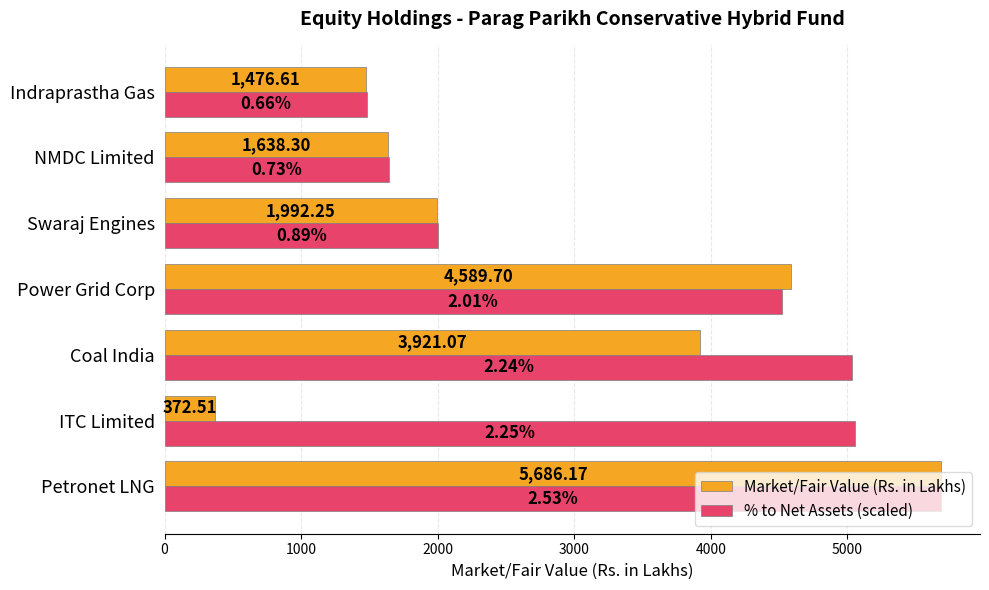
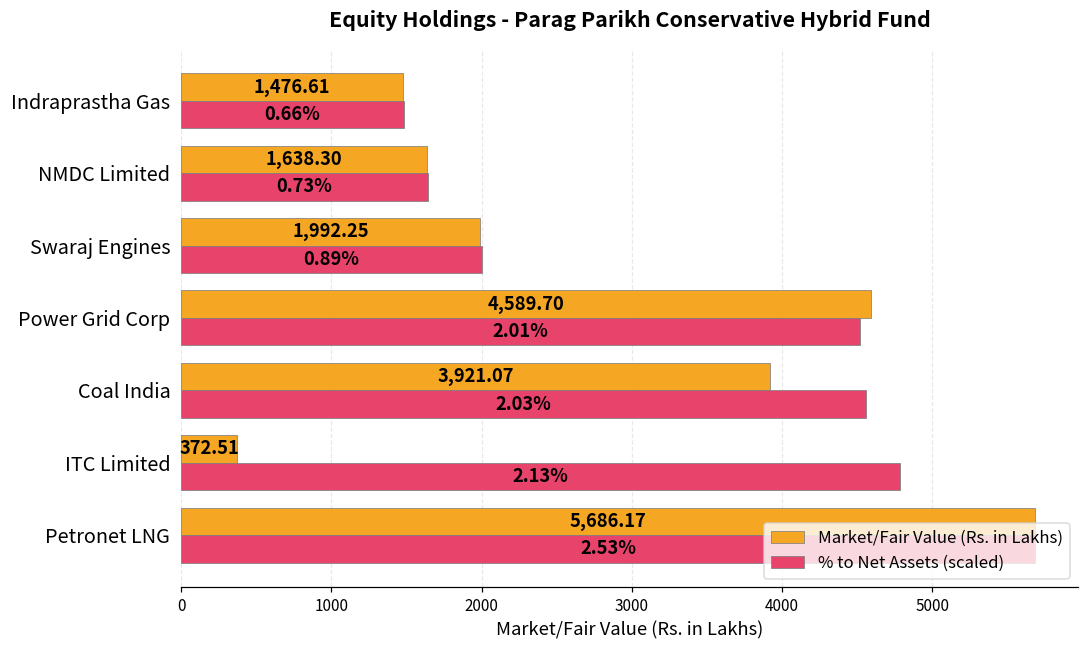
% to Net Assets (scaled), Coal India: 2.24% -> 2.03%
% to Net Assets (scaled), ITC Limited: 2.25% -> 2.13%
